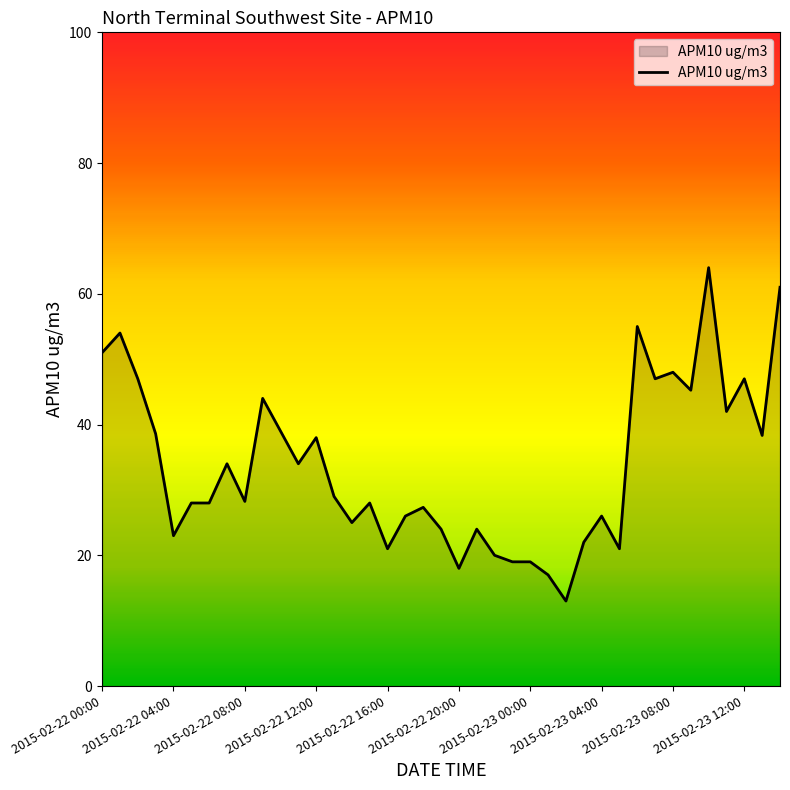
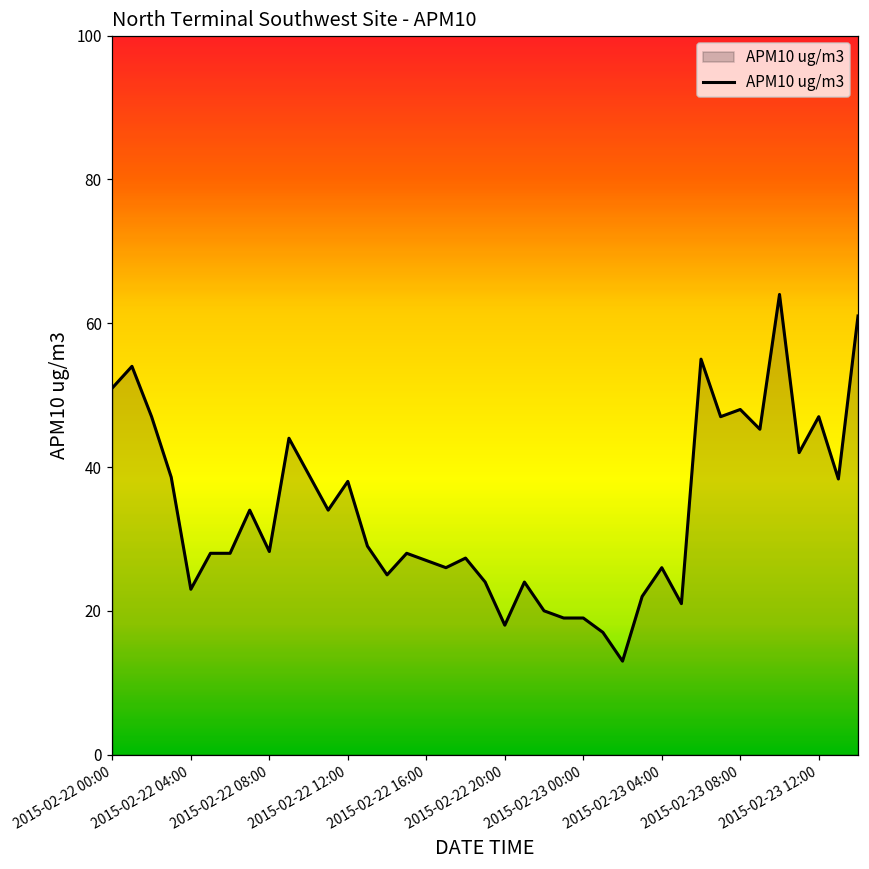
2015-02-22 16:00: 21 -> 27
